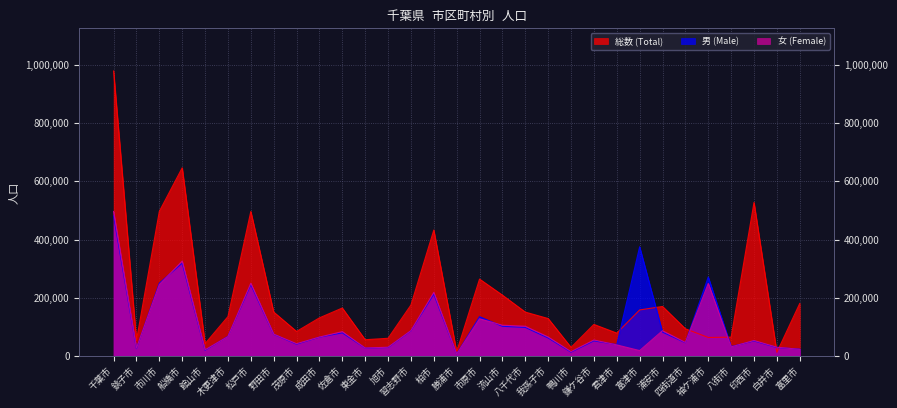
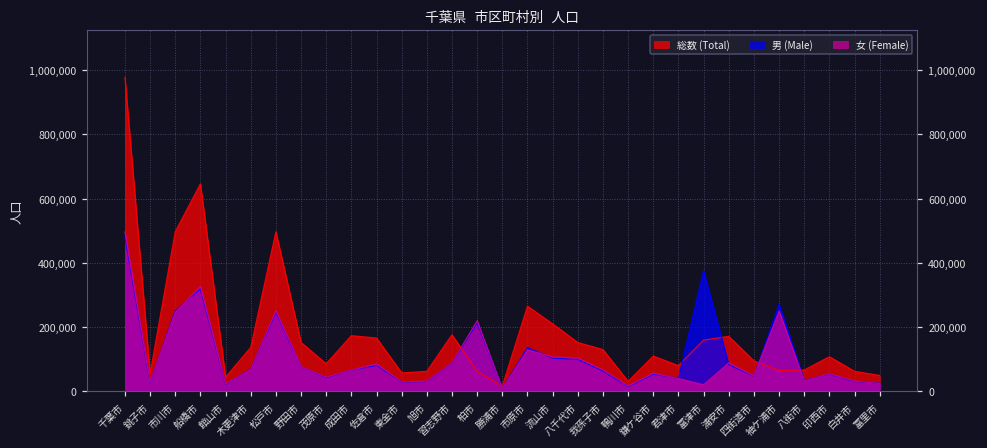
総数 (Total), 成田市: 130,000 -> 170,000
総数 (Total), 柏市: 430,000 -> 60,000
総数 (Total), 印西市: 530,000 -> 110,000
総数 (Total), 白井市: 10,000 -> 60,000
総数 (Total), 富里市: 180,000 -> 50,000
